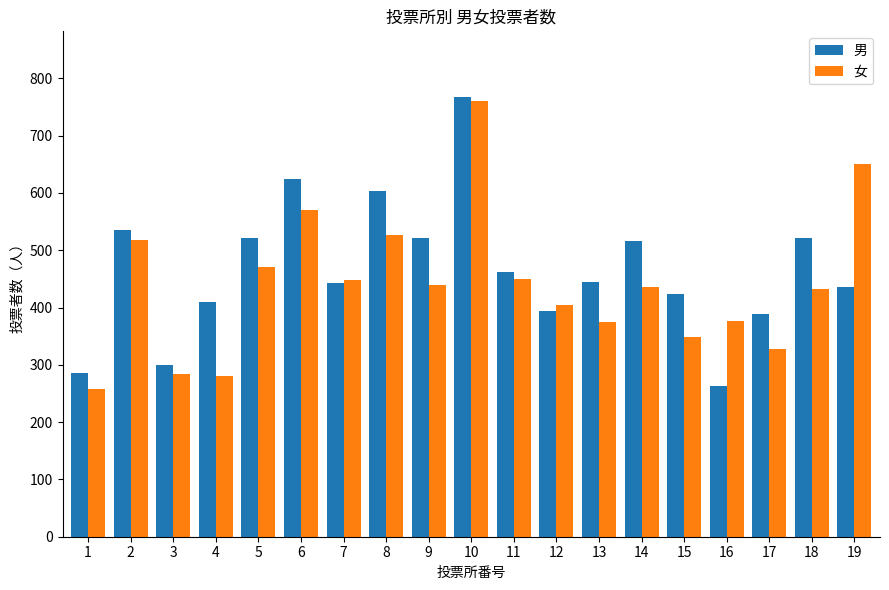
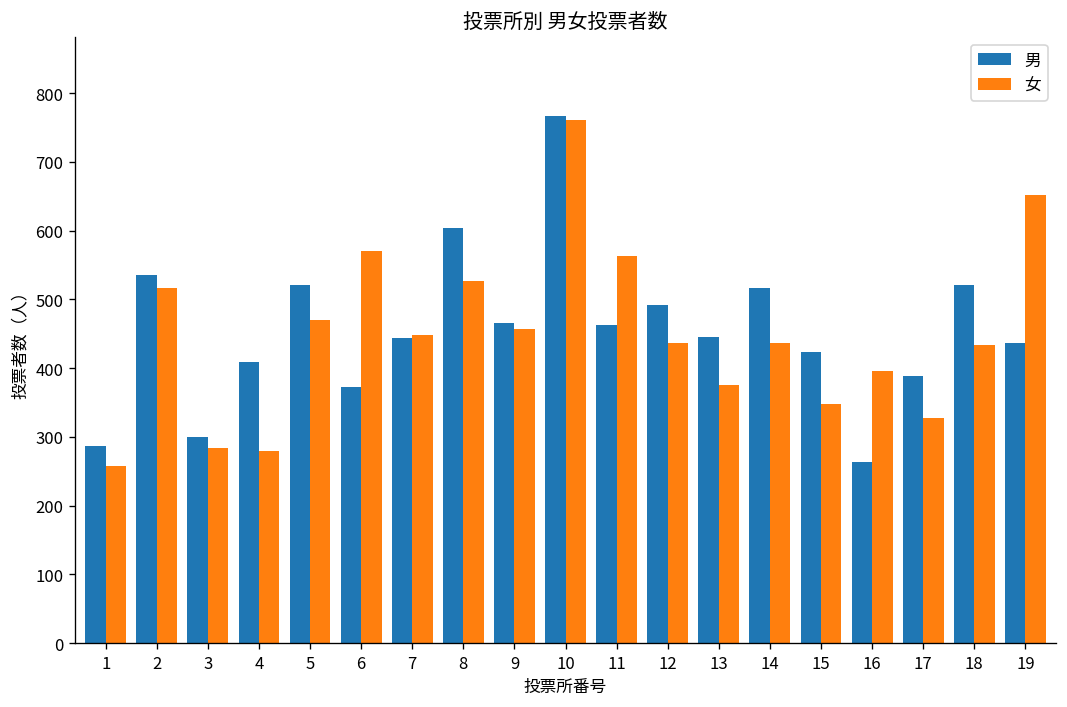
男, 6: 630 -> 370
男, 9: 520 -> 470
女, 9: 440 -> 460
女, 11: 450 -> 560
男, 12: 390 -> 490
女, 12: 400 -> 440
女, 16: 380 -> 400
